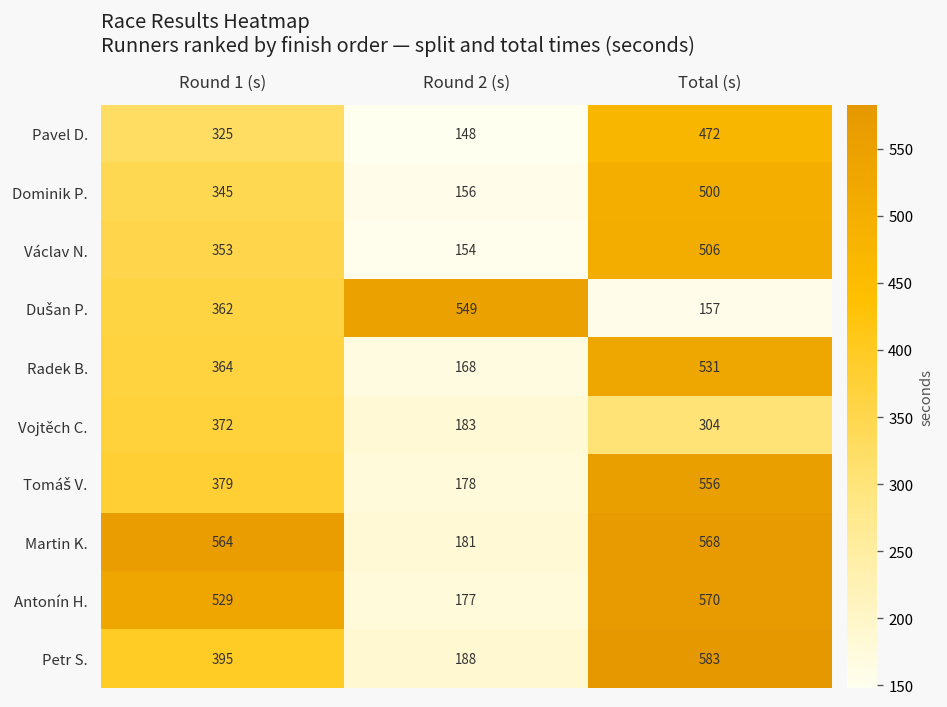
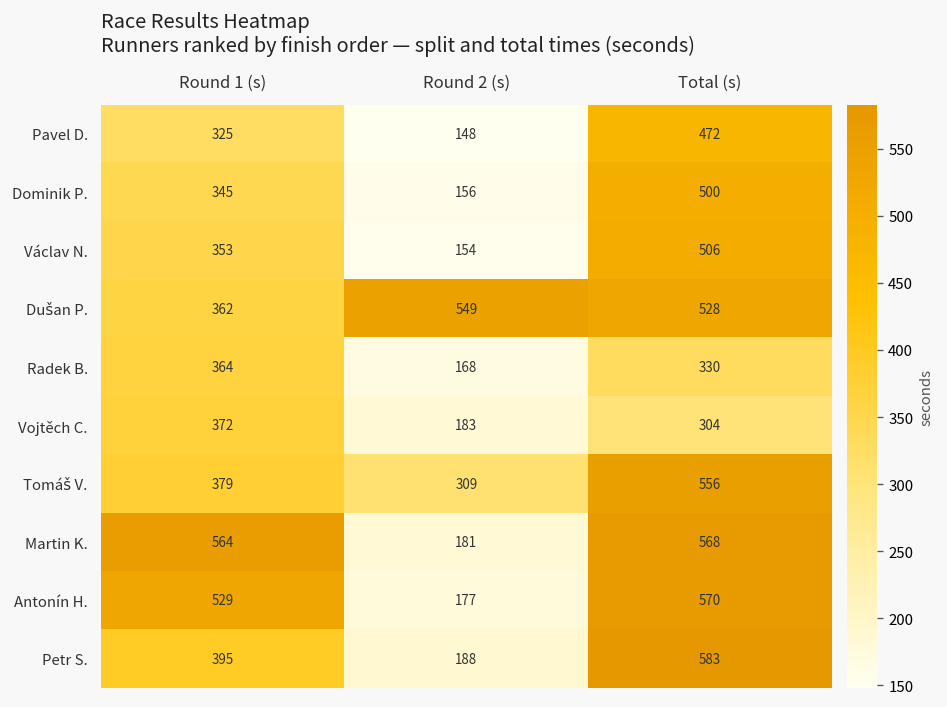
Dušan P., Total (s): 157 -> 528
Radek B., Total (s): 531 -> 330
Tomáš V., Round 2 (s): 178 -> 309
